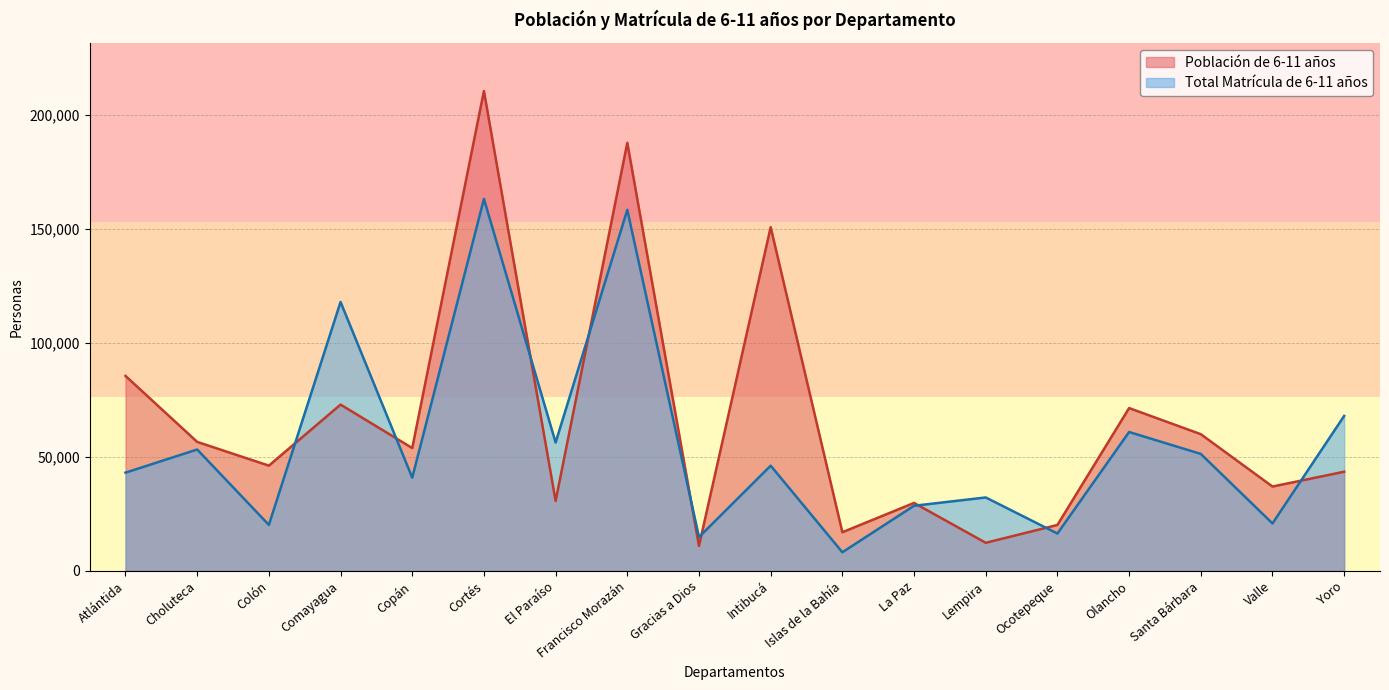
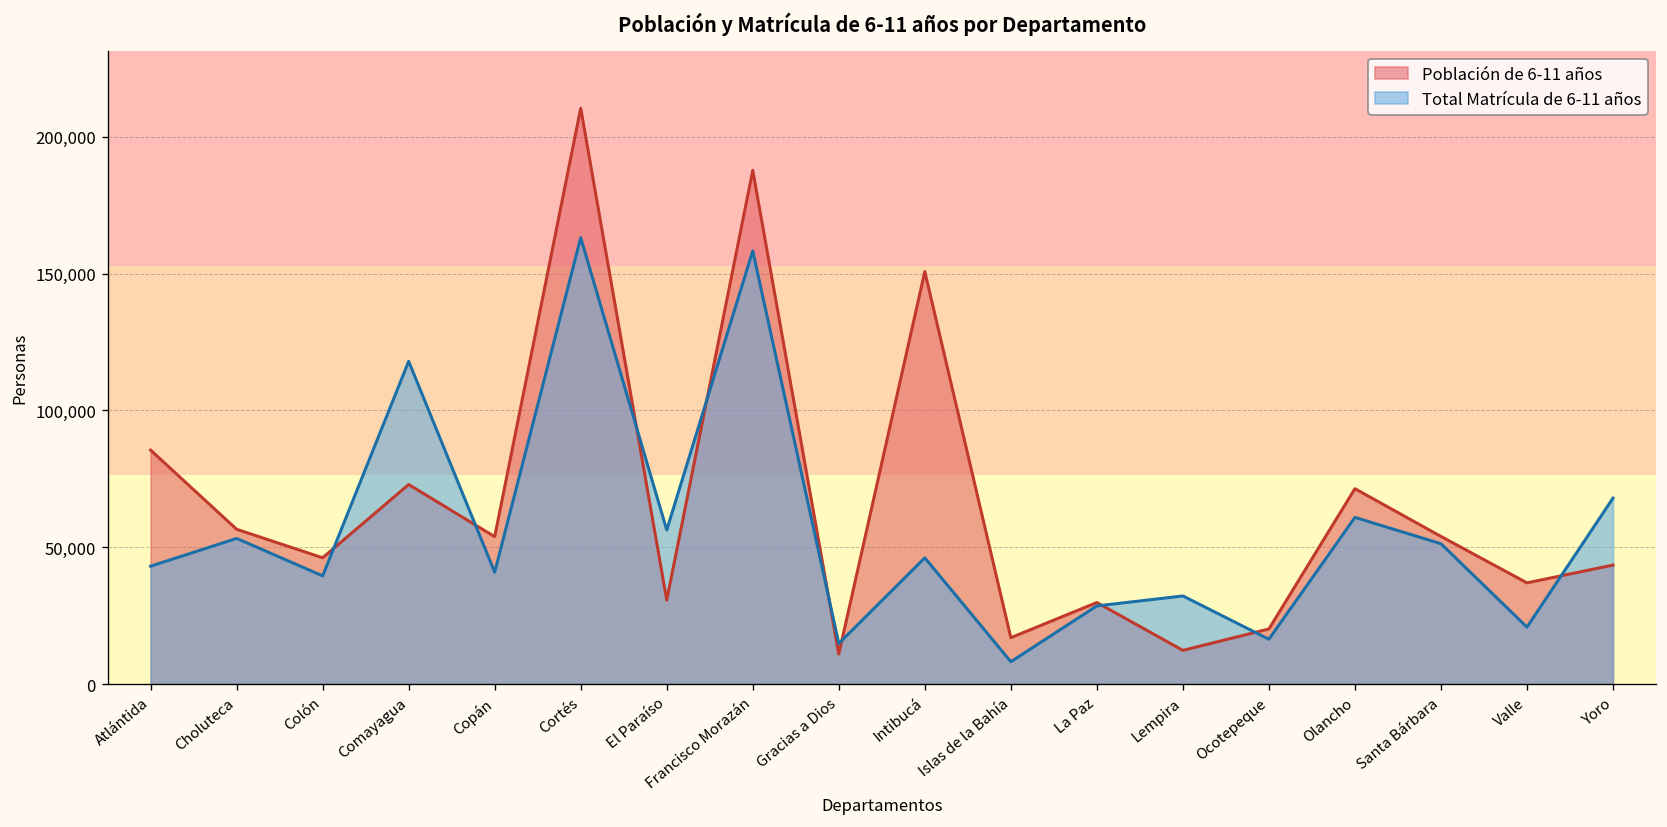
Total Matrícula de 6-11 años, Colón: 20,000 -> 40,000
Población de 6-11 años, Santa Bárbara: 60,000 -> 54,000
